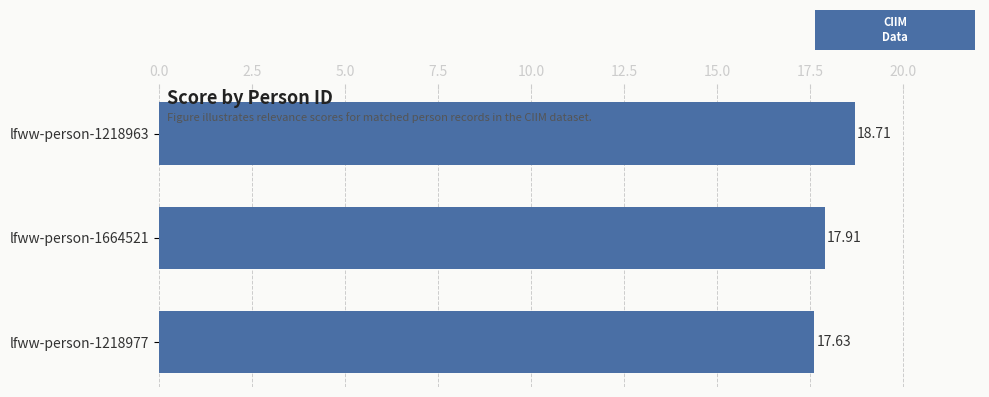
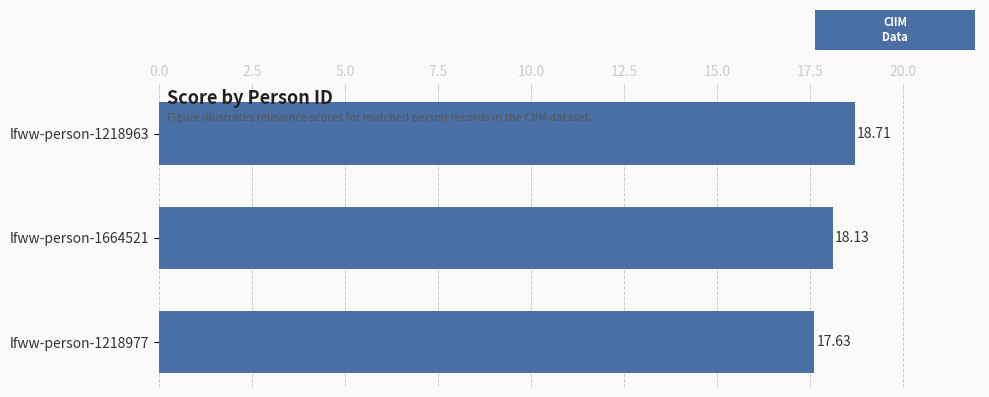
lfww-person-1664521: 17.91 -> 18.13
